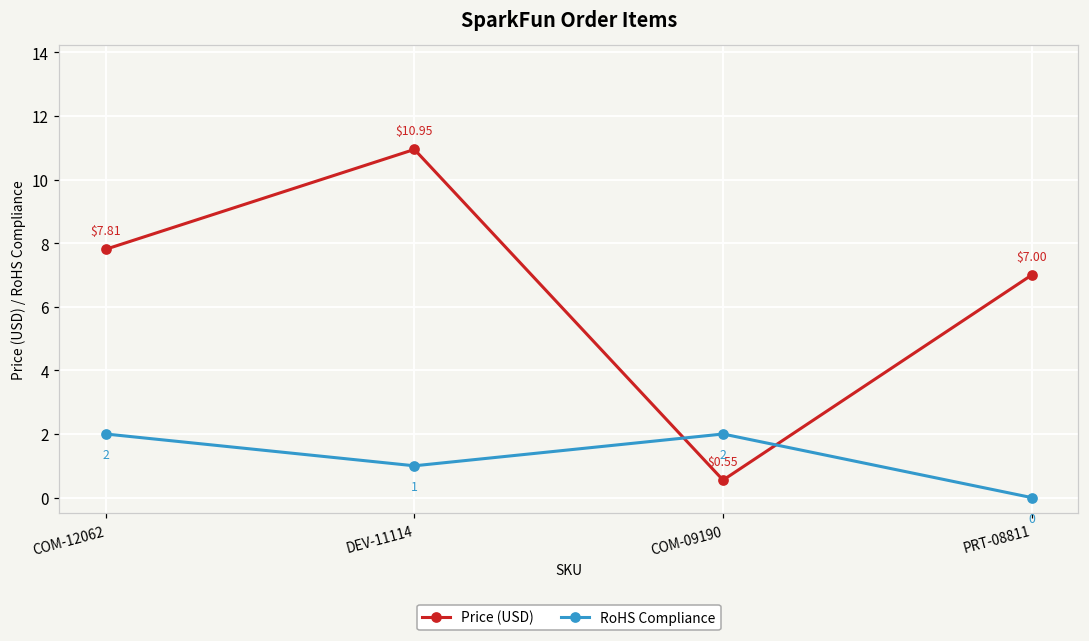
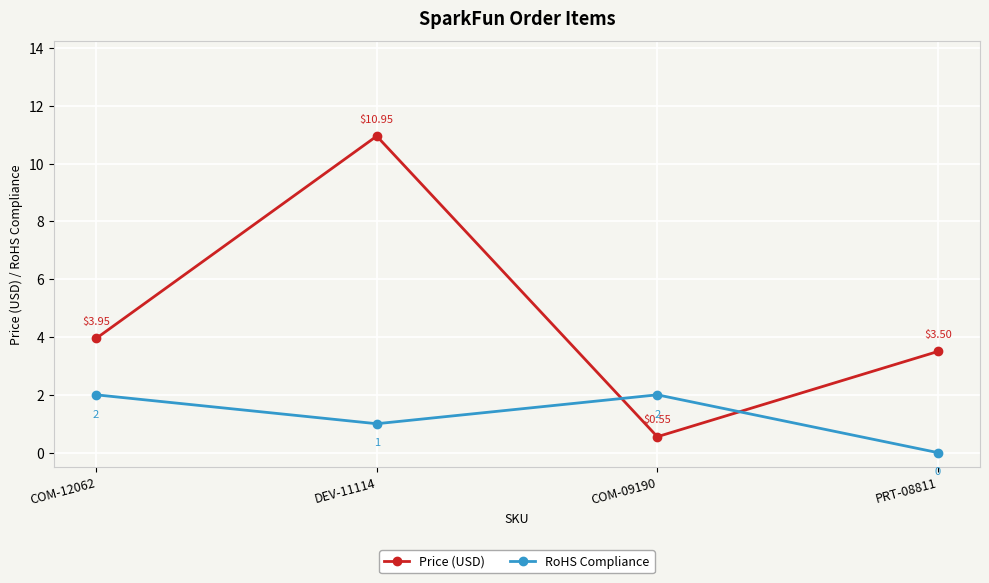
Price (USD), COM-12062: $7.81 -> $3.95
Price (USD), PRT-08811: $7.00 -> $3.50
